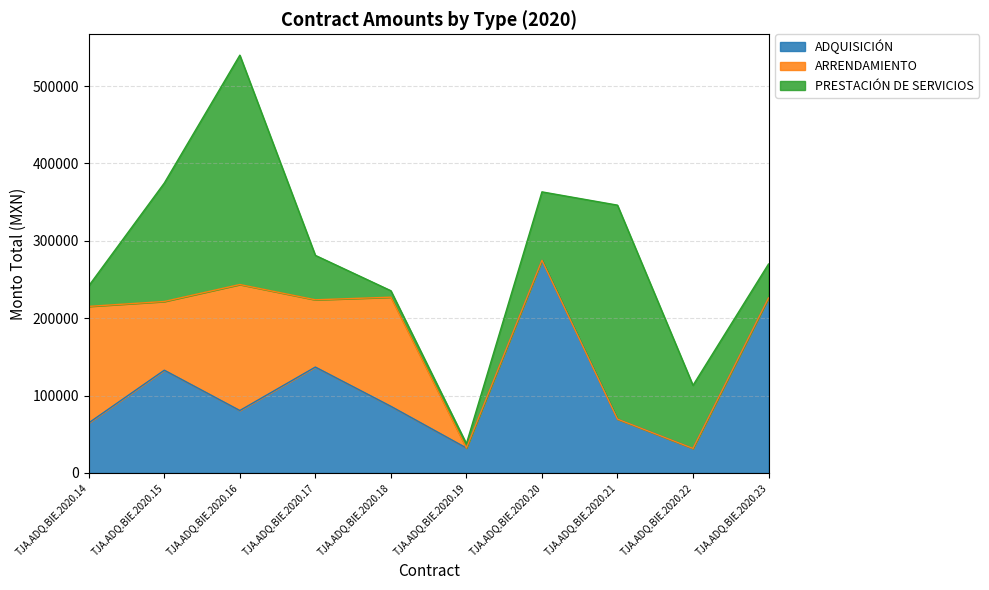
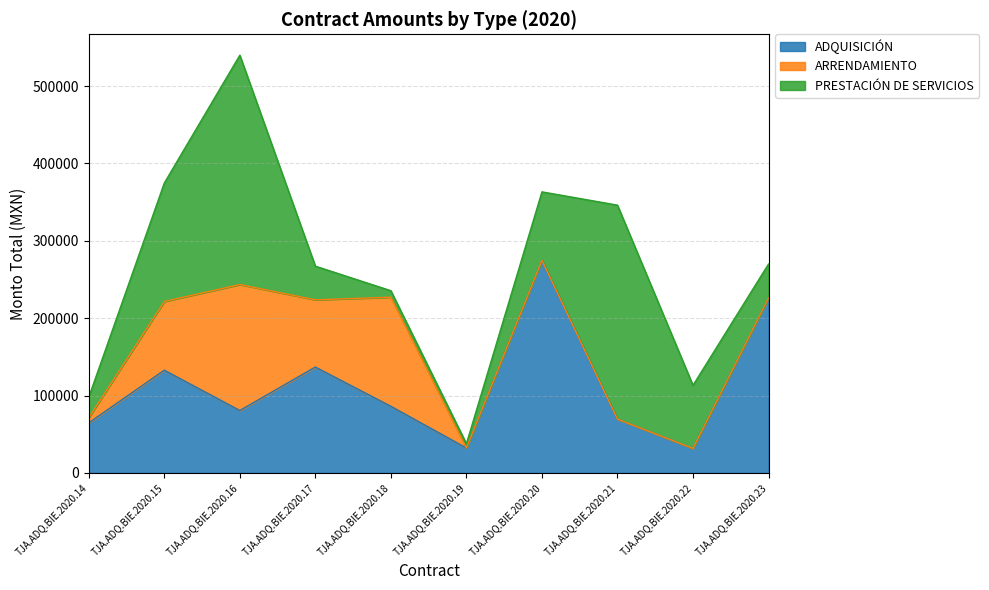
ARRENDAMIENTO, TJA.ADQ.BIE.2020.14: 150000 -> 10000
PRESTACIÓN DE SERVICIOS, TJA.ADQ.BIE.2020.17: 60000 -> 40000
